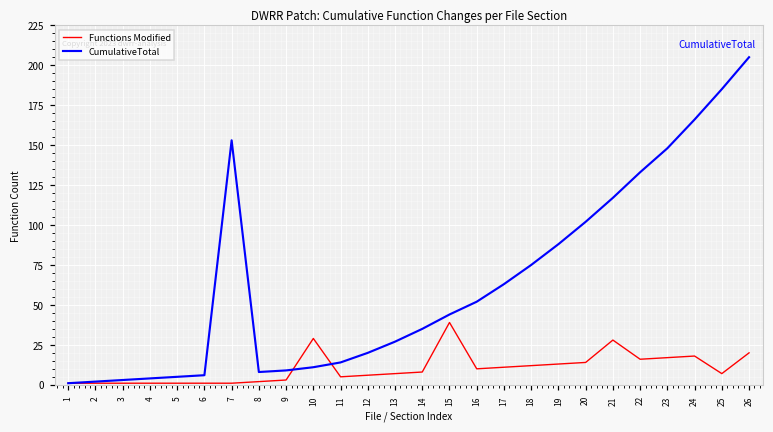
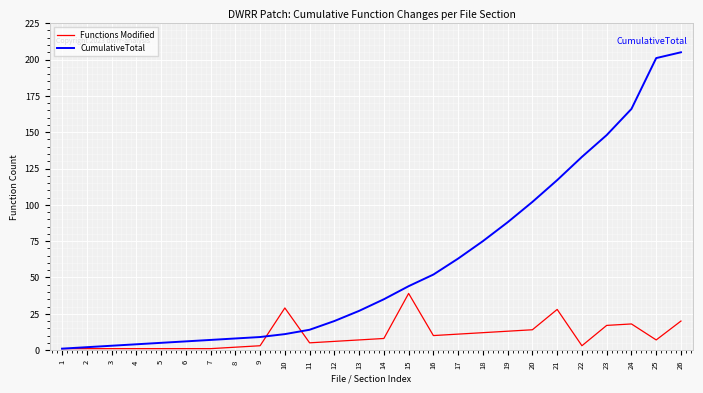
CumulativeTotal, 7: 153 -> 7
Functions Modified, 22: 16 -> 3
CumulativeTotal, 25: 185 -> 201
